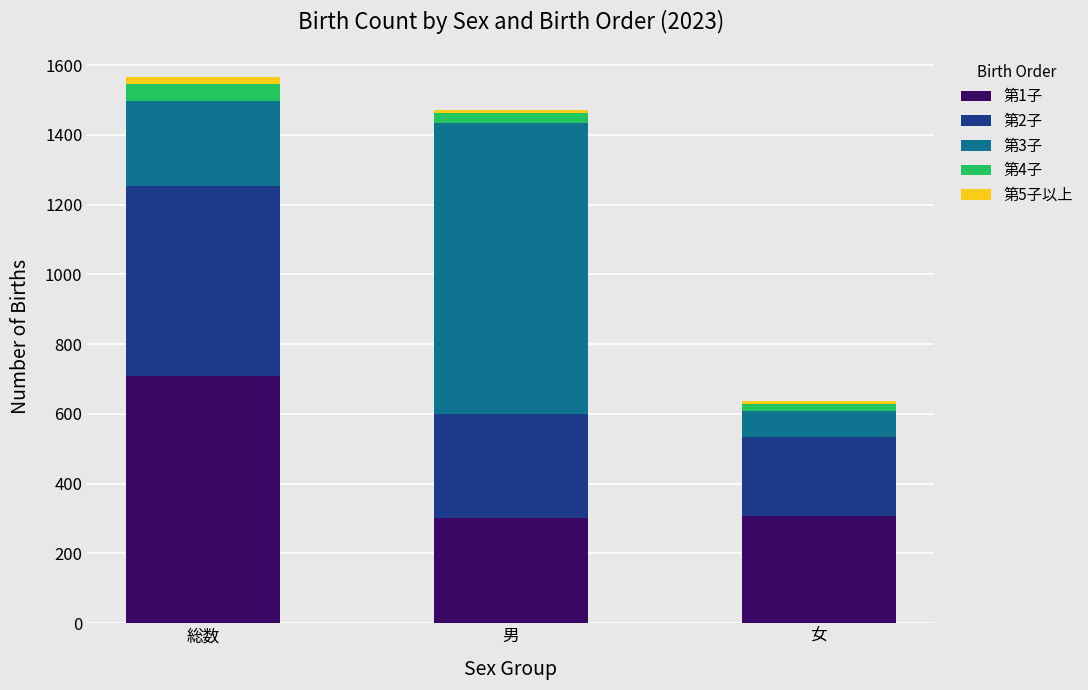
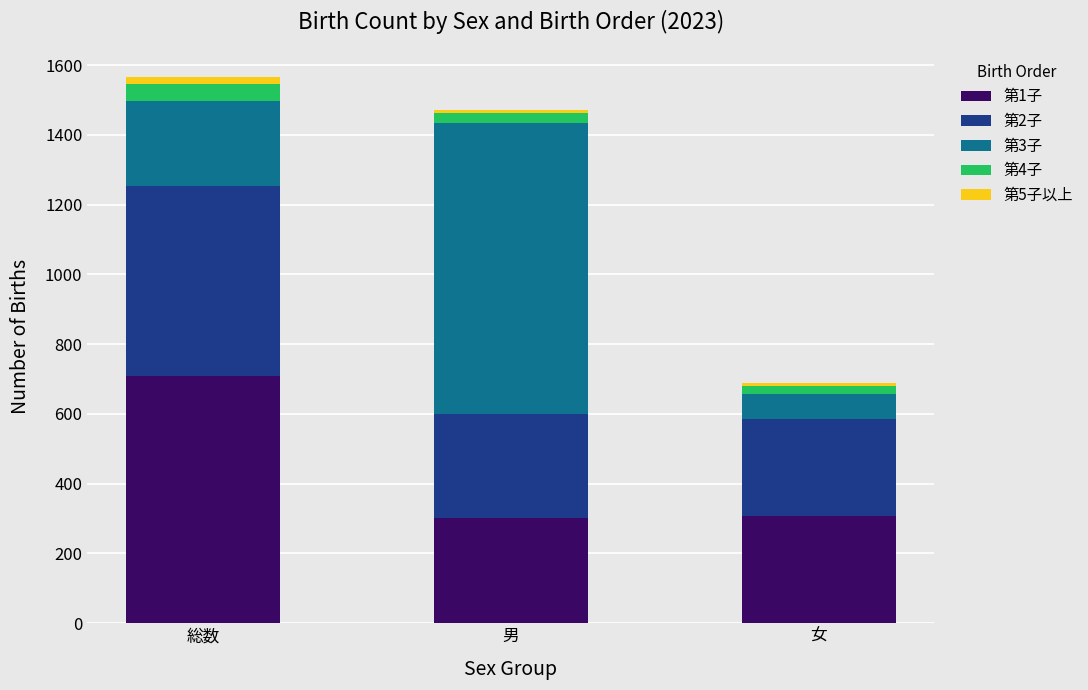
第2子, 女: 230 -> 280
